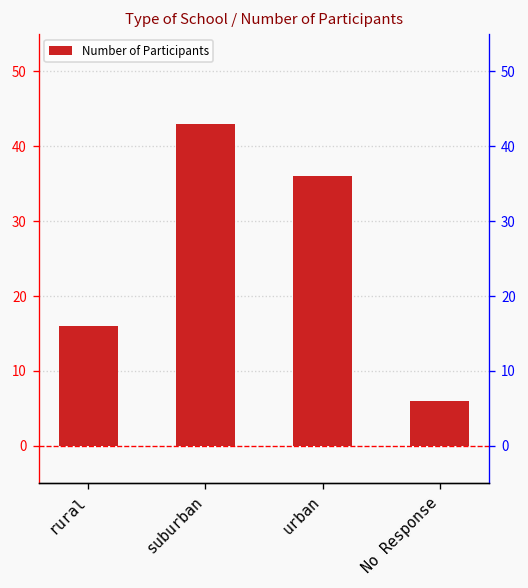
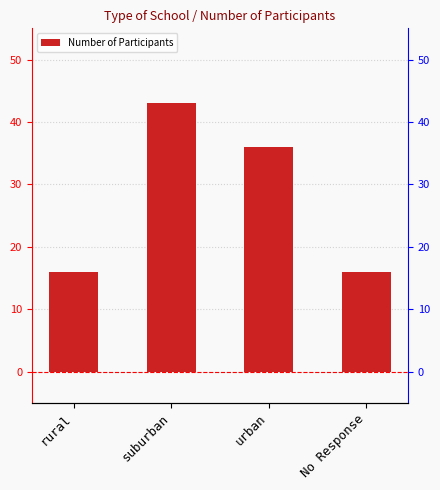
No Response: 6 -> 16
